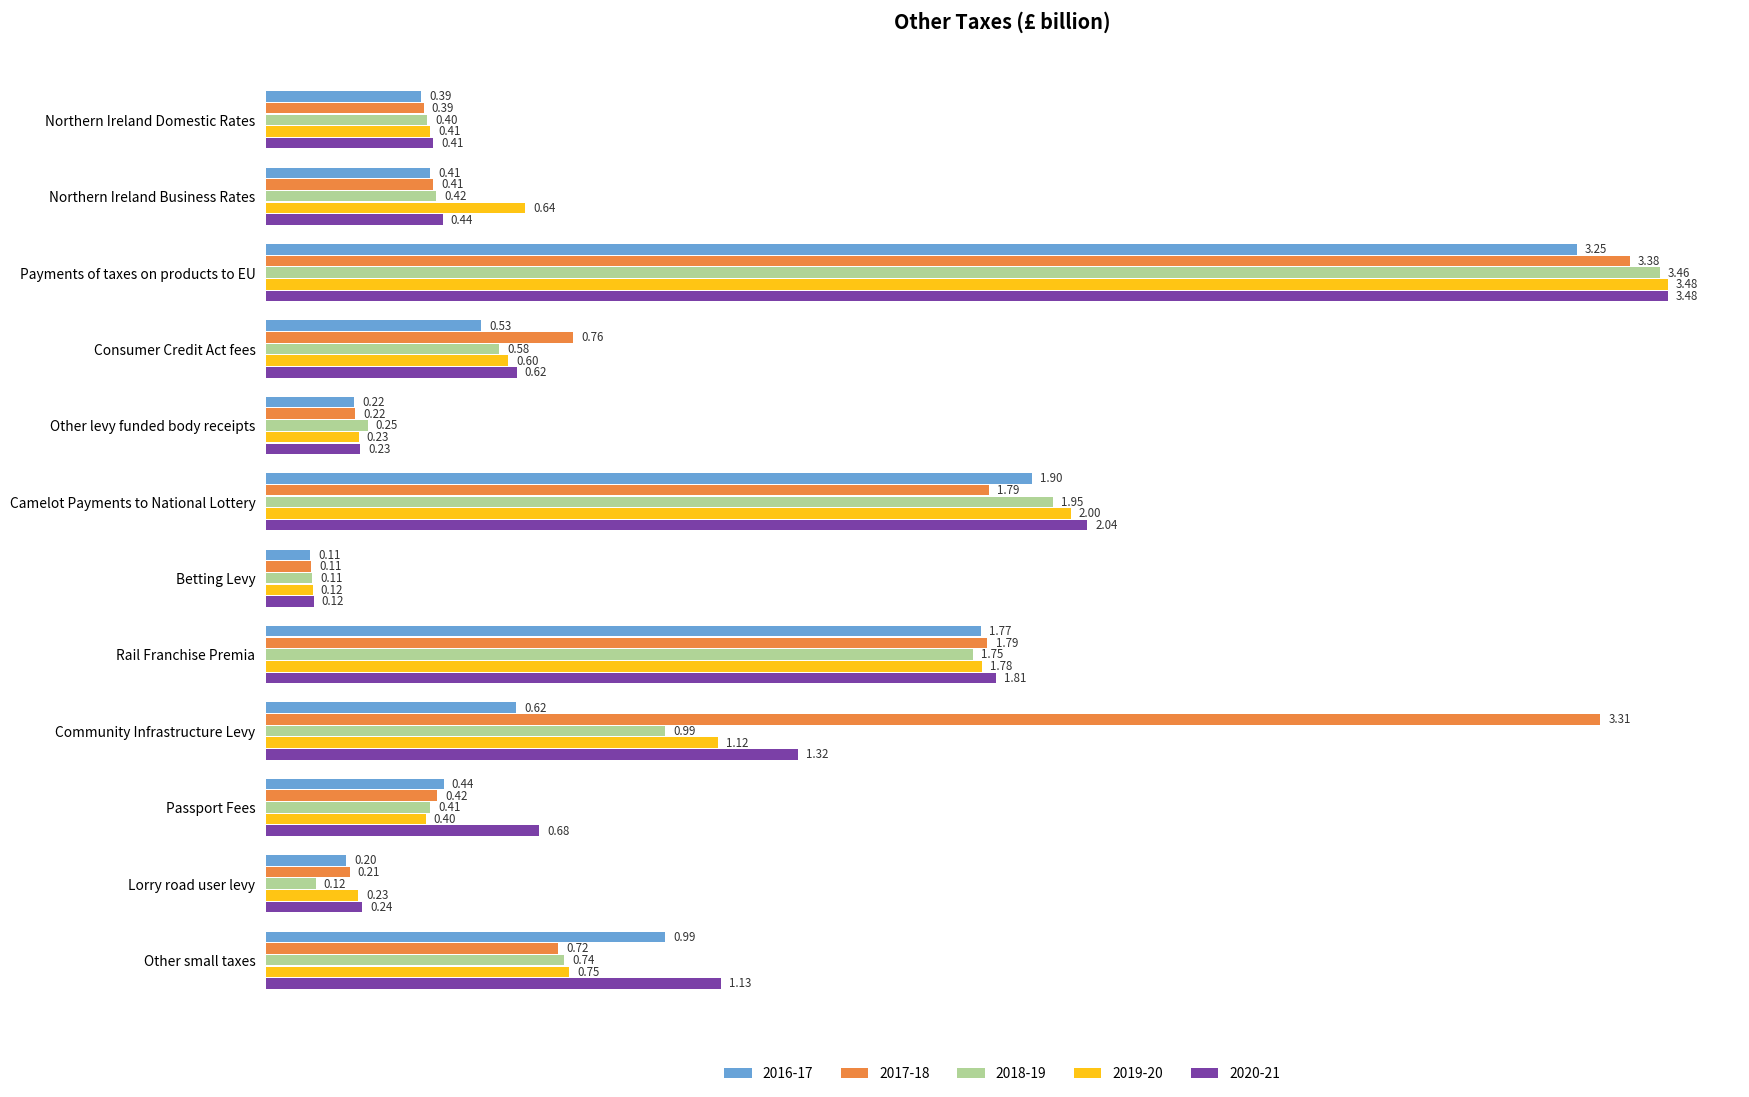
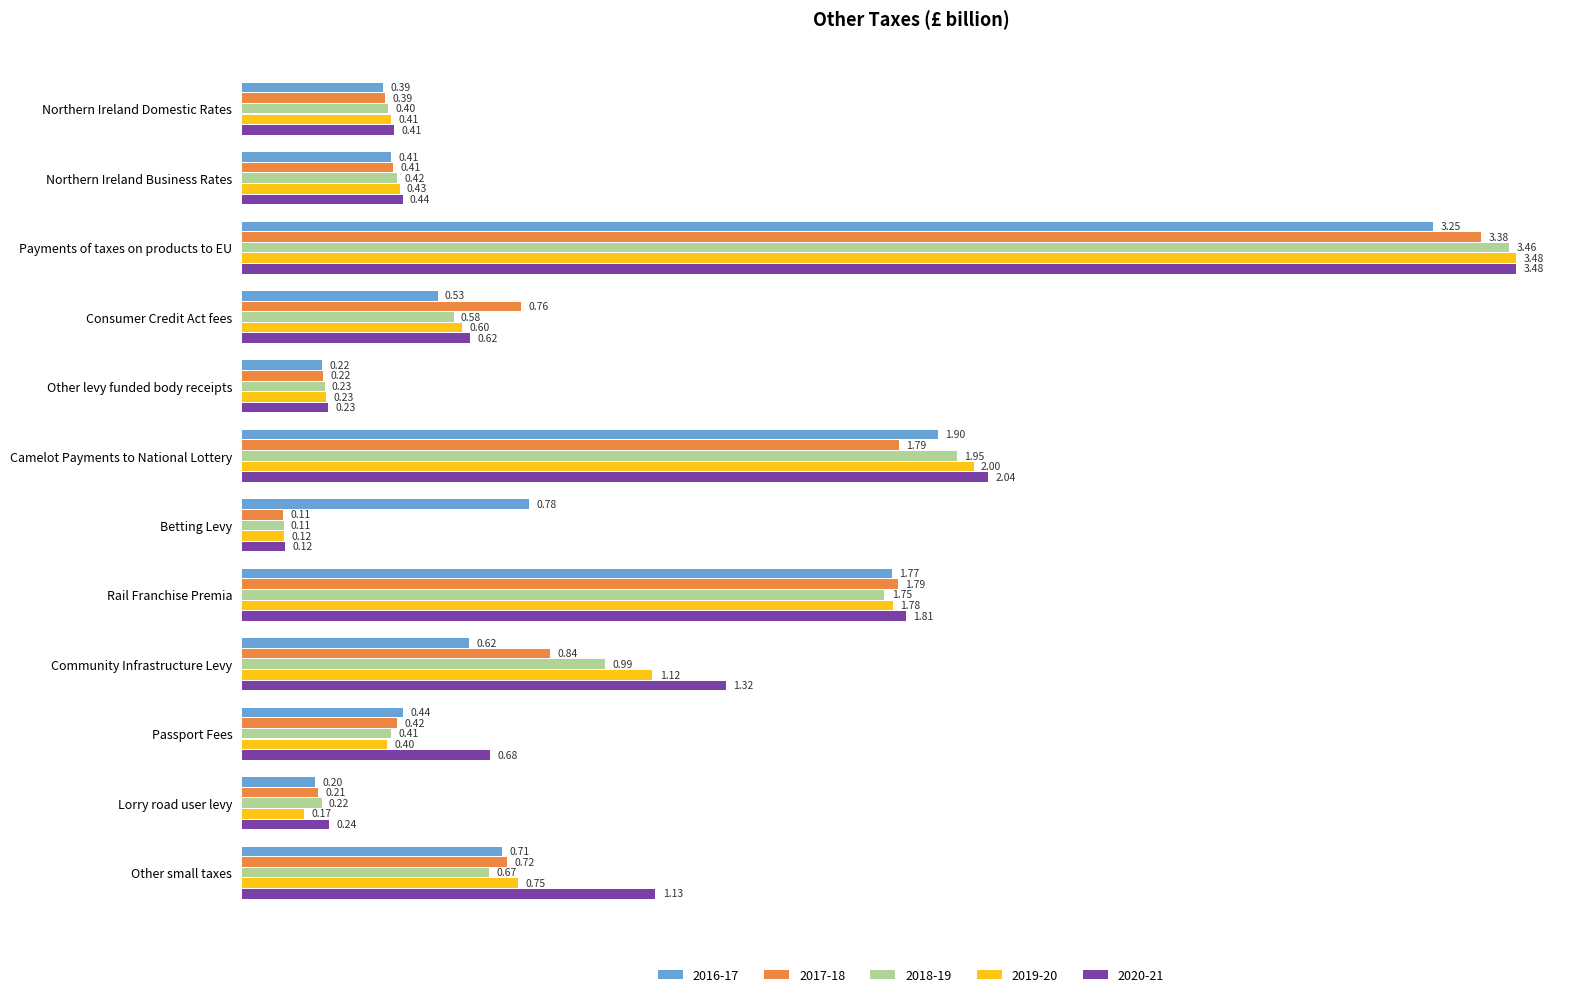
2019-20, Northern Ireland Business Rates: 0.64 -> 0.43
2018-19, Other levy funded body receipts: 0.25 -> 0.23
2016-17, Betting Levy: 0.11 -> 0.78
2017-18, Community Infrastructure Levy: 3.31 -> 0.84
2018-19, Lorry road user levy: 0.12 -> 0.22
2019-20, Lorry road user levy: 0.23 -> 0.17
2016-17, Other small taxes: 0.99 -> 0.71
2018-19, Other small taxes: 0.74 -> 0.67
